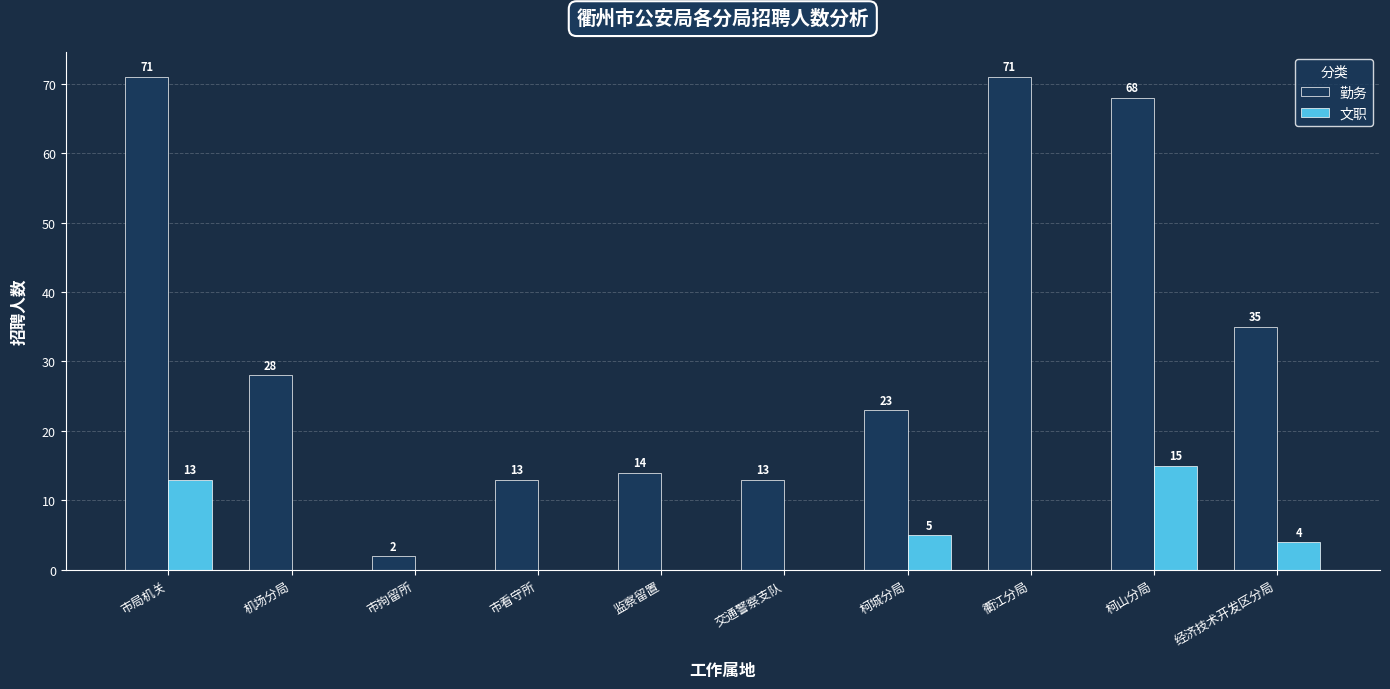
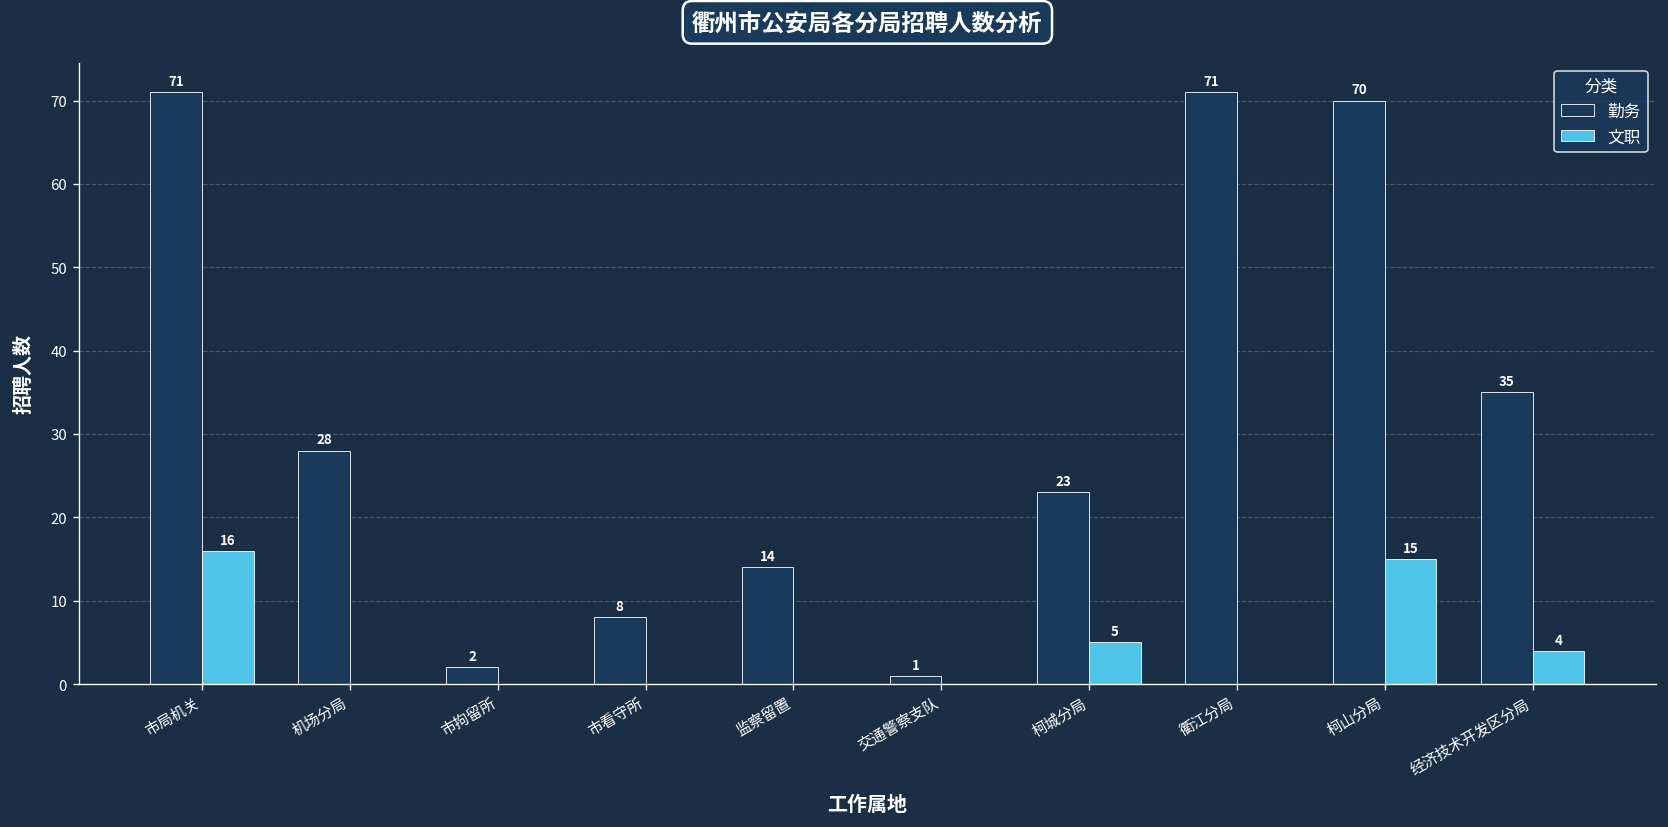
文职, 市局机关: 13 -> 16
勤务, 市看守所: 13 -> 8
勤务, 交通警察支队: 13 -> 1
勤务, 柯山分局: 68 -> 70
